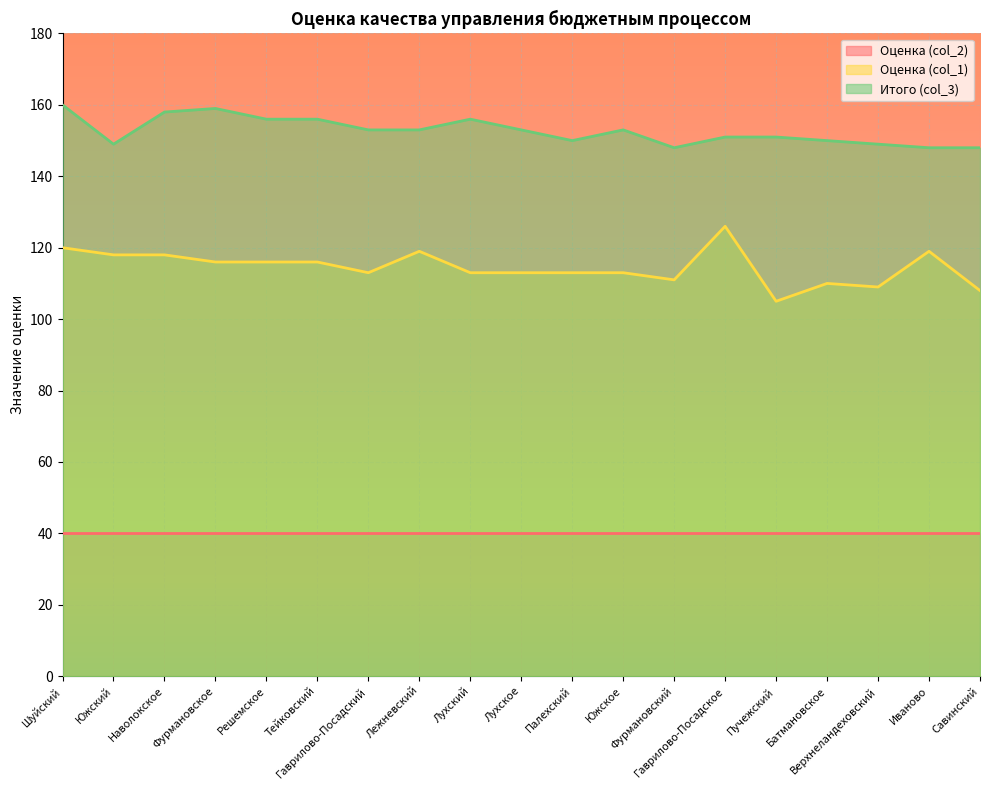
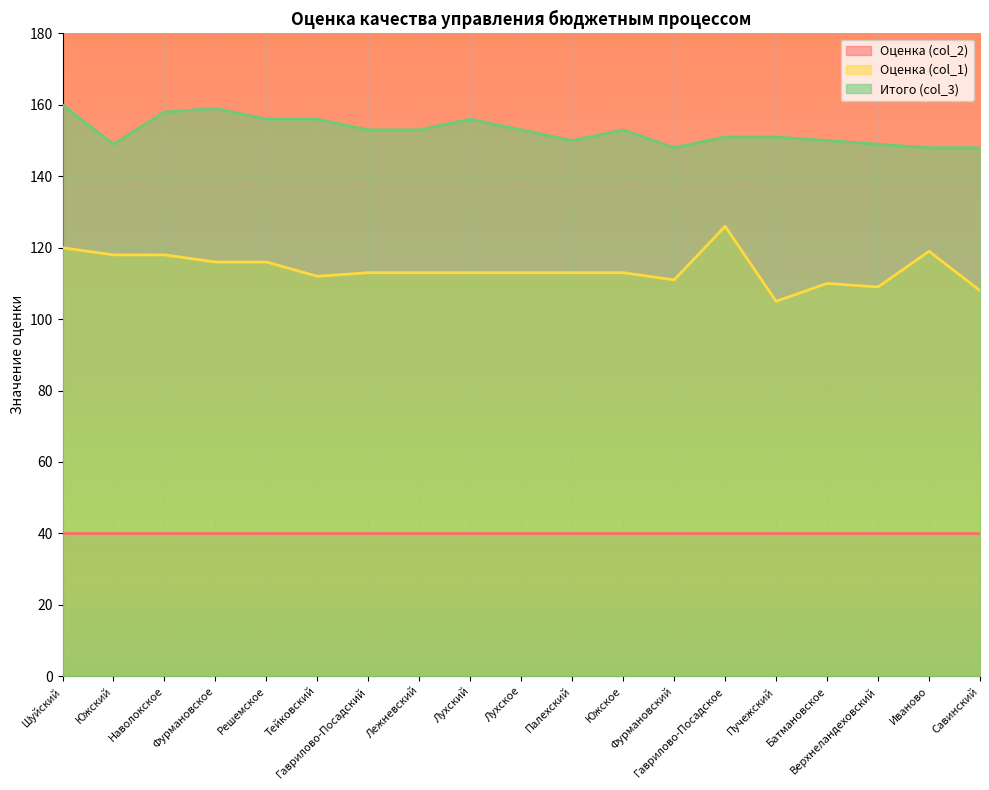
Оценка (col_1), Тейковский: 116 -> 112
Оценка (col_1), Лежневский: 119 -> 113
